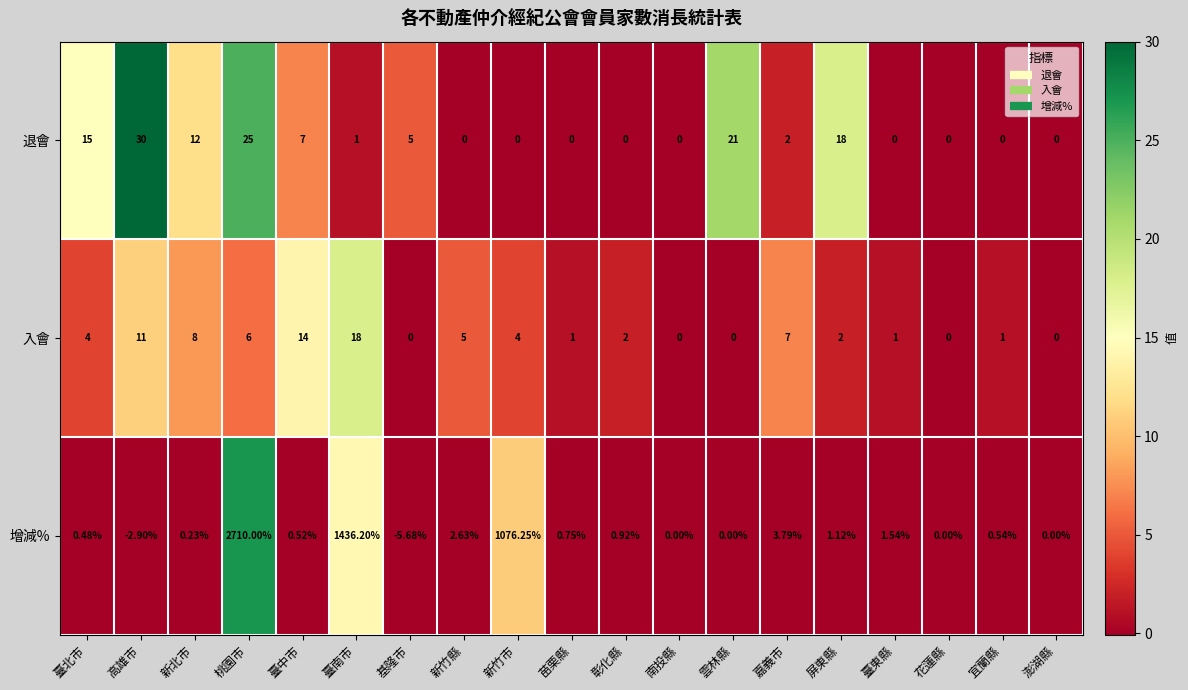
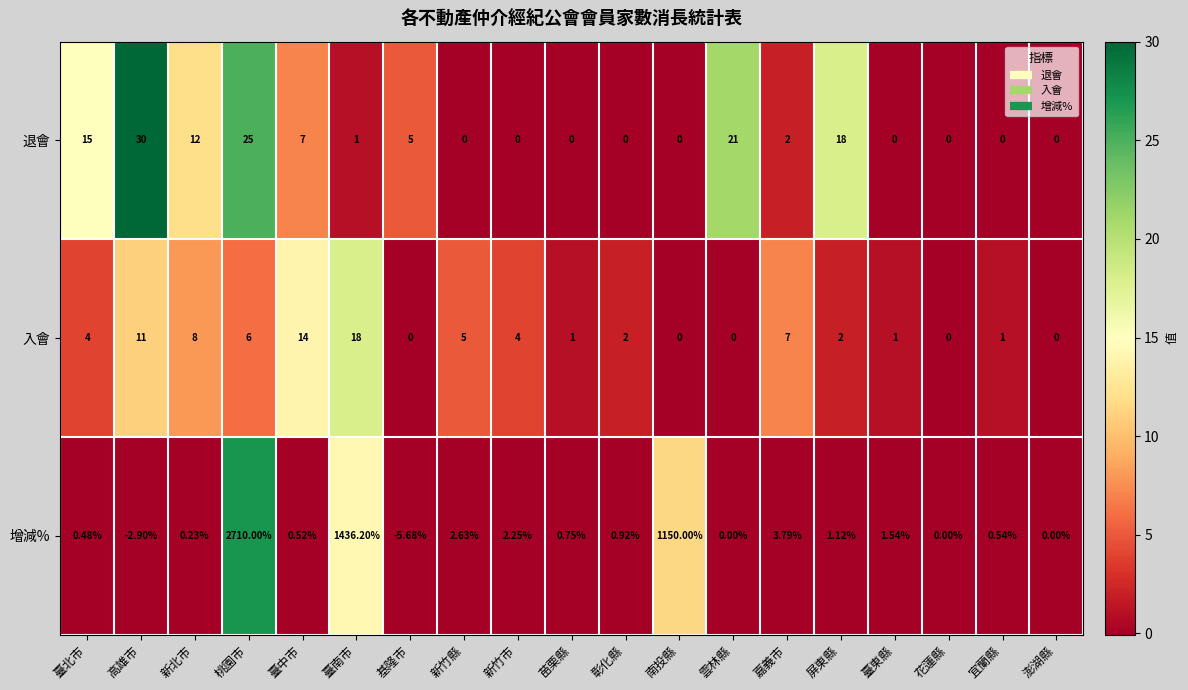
增減%, 新竹市: 1076.25% -> 2.25%
增減%, 南投縣: 0.00% -> 1150.00%
